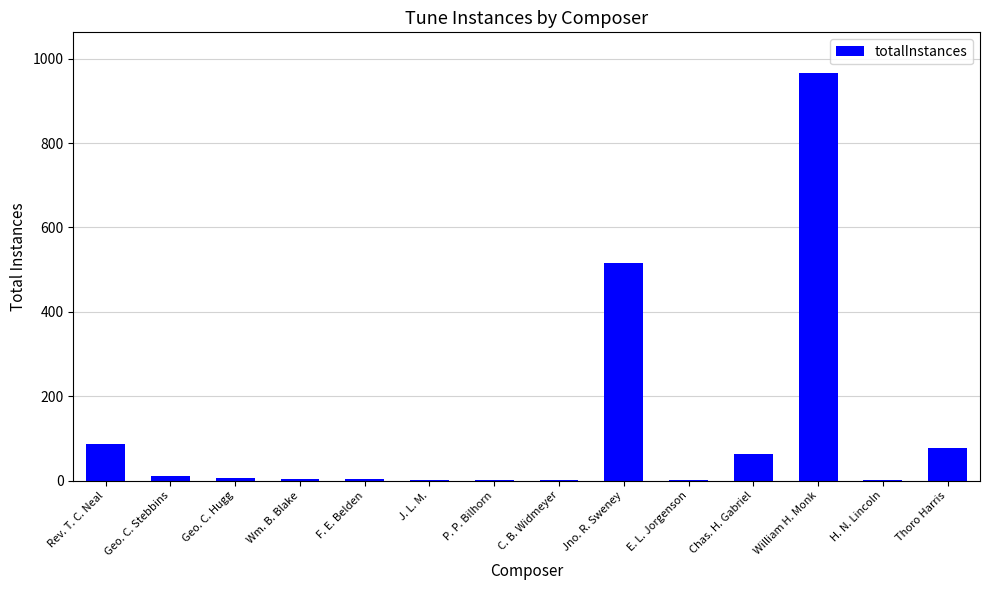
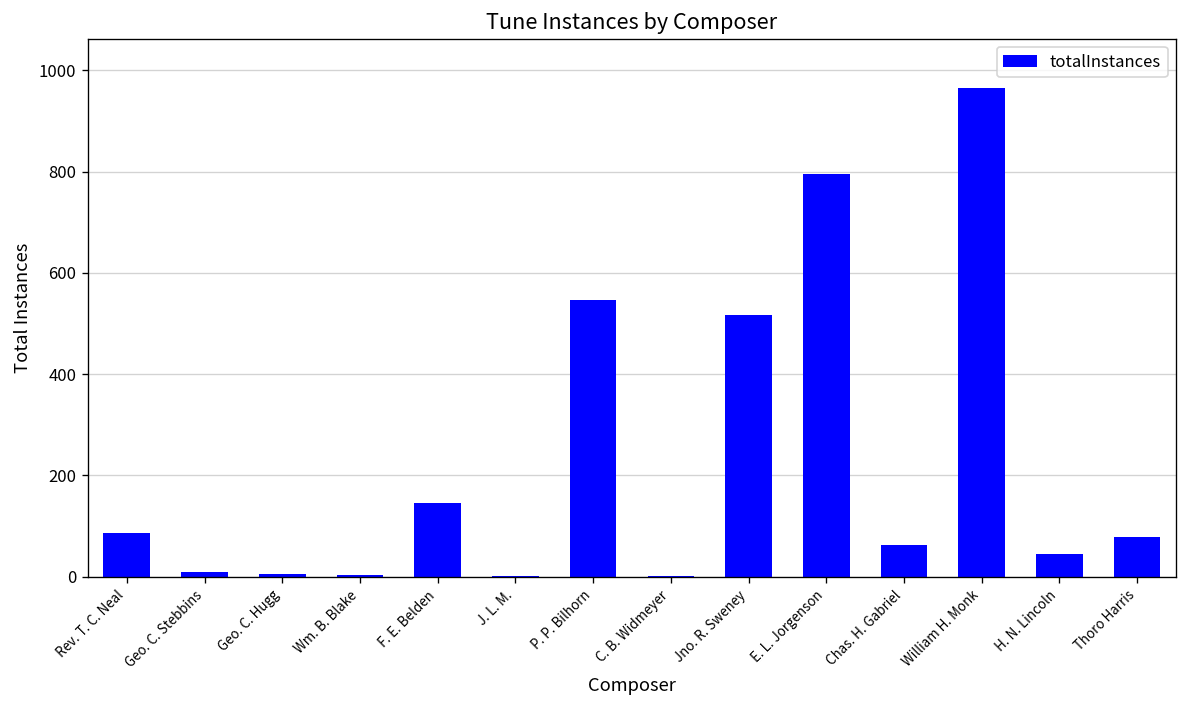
F. E. Belden: 0 -> 150
P. P. Bilhorn: 0 -> 550
E. L. Jorgenson: 0 -> 800
H. N. Lincoln: 0 -> 50
